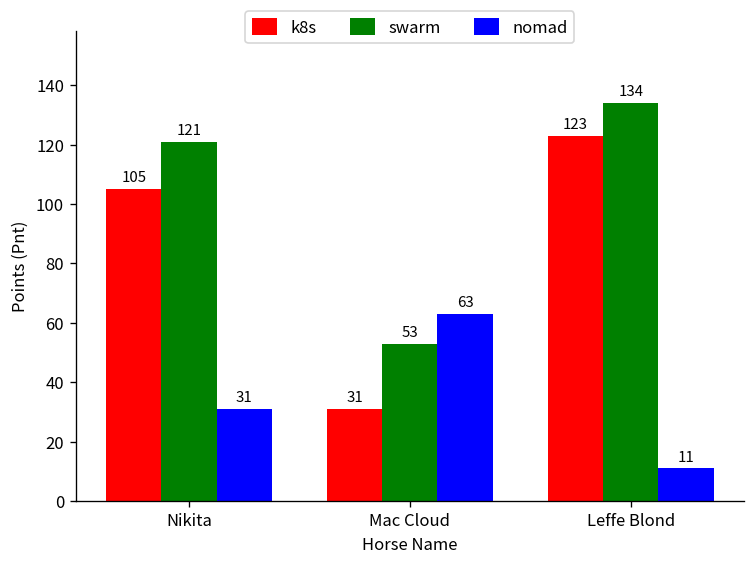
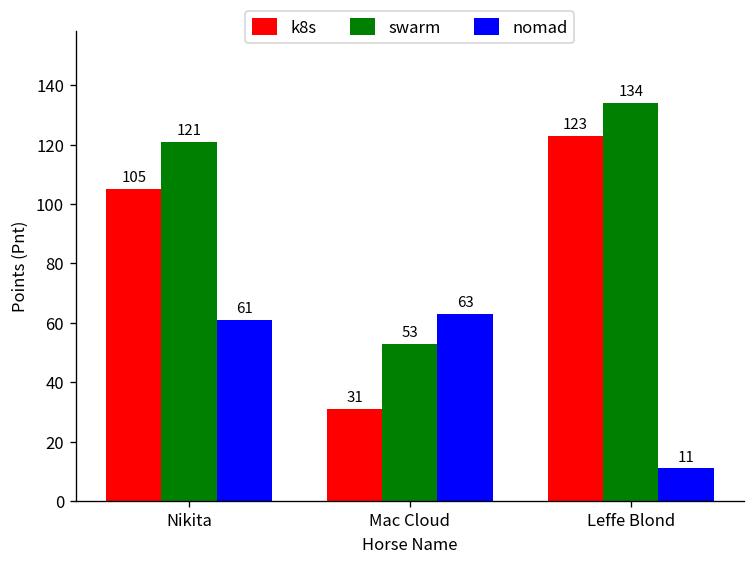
nomad, Nikita: 31 -> 61
